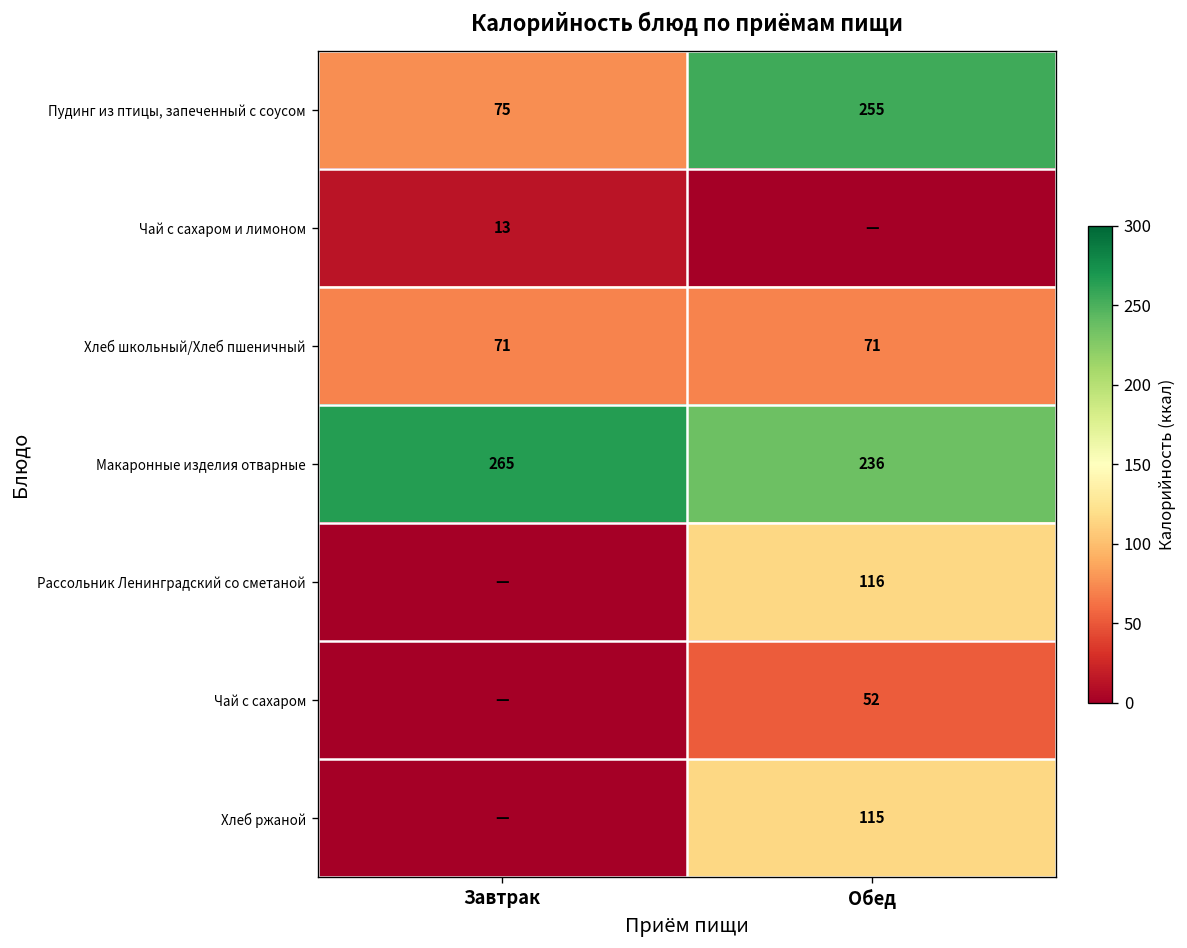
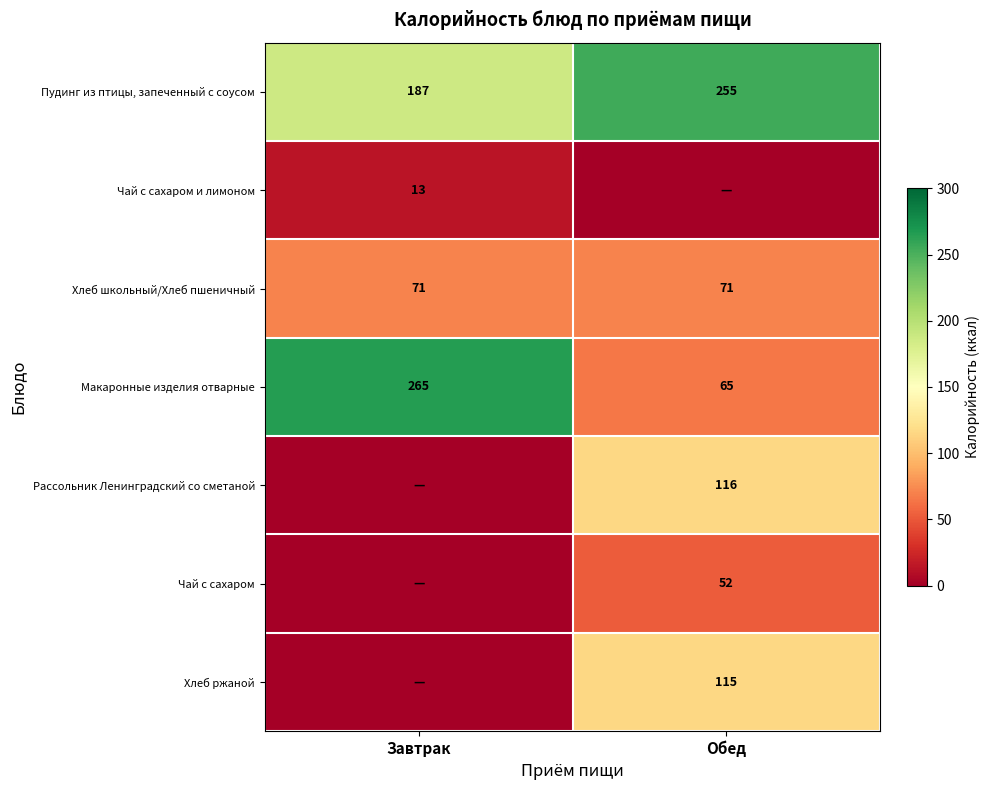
Пудинг из птицы, запеченный с соусом, Завтрак: 75 -> 187
Макаронные изделия отварные, Обед: 236 -> 65
